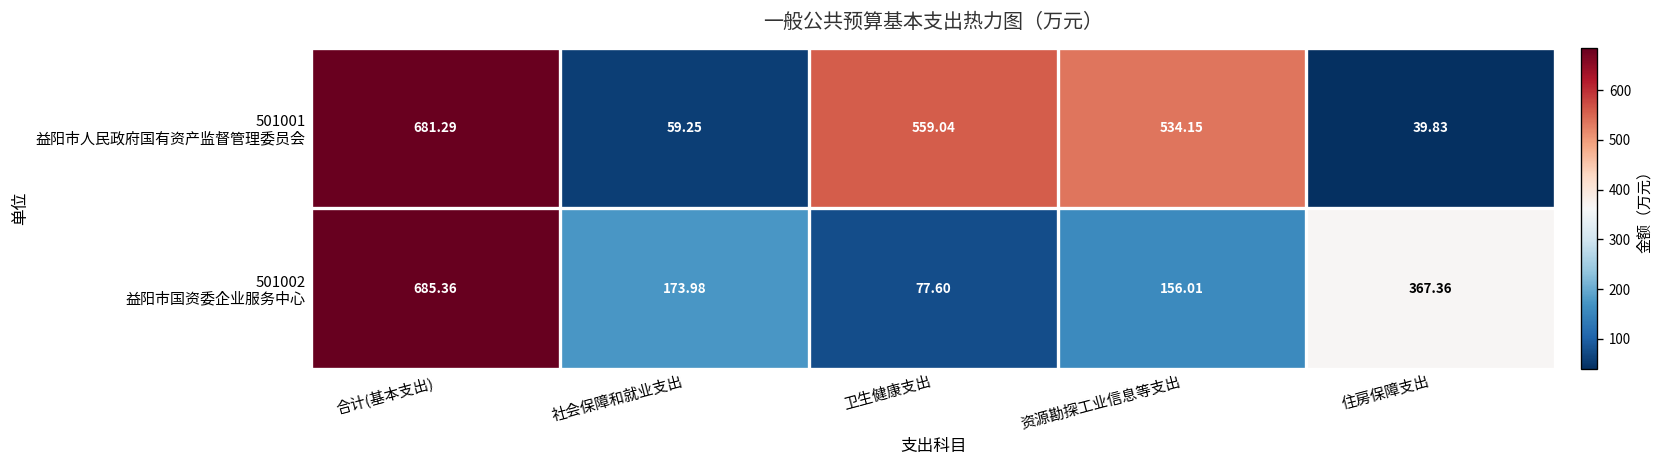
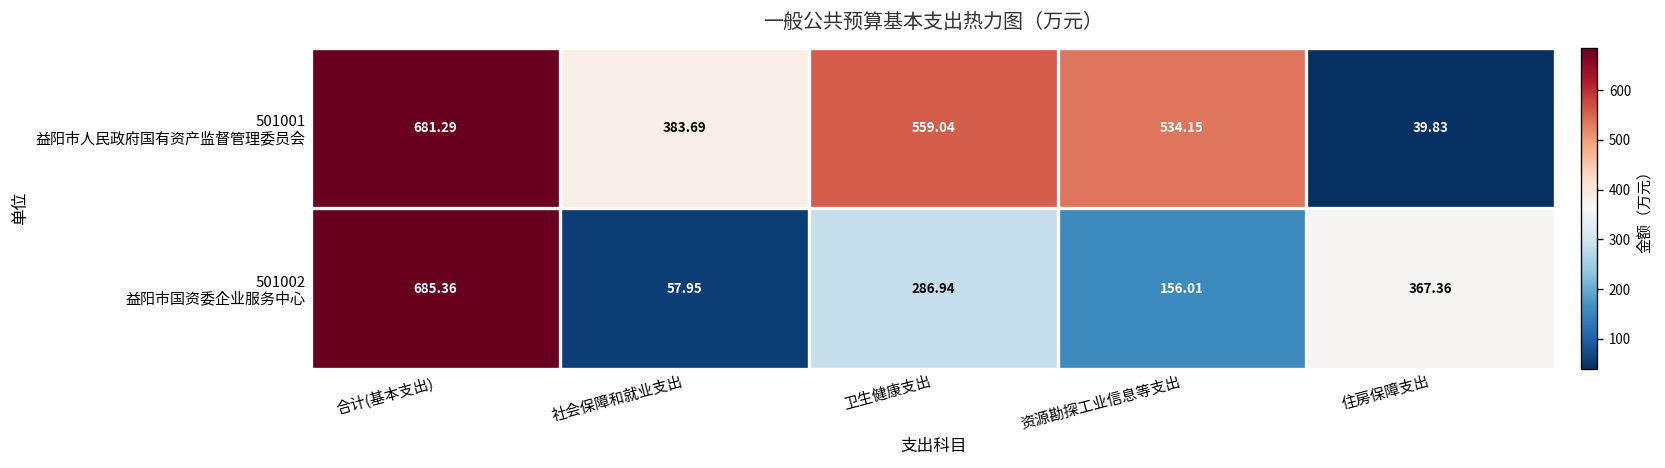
501001 益阳市人民政府国有资产监督管理委员会, 社会保障和就业支出: 59.25 -> 383.69
501002 益阳市国资委企业服务中心, 社会保障和就业支出: 173.98 -> 57.95
501002 益阳市国资委企业服务中心, 卫生健康支出: 77.60 -> 286.94
